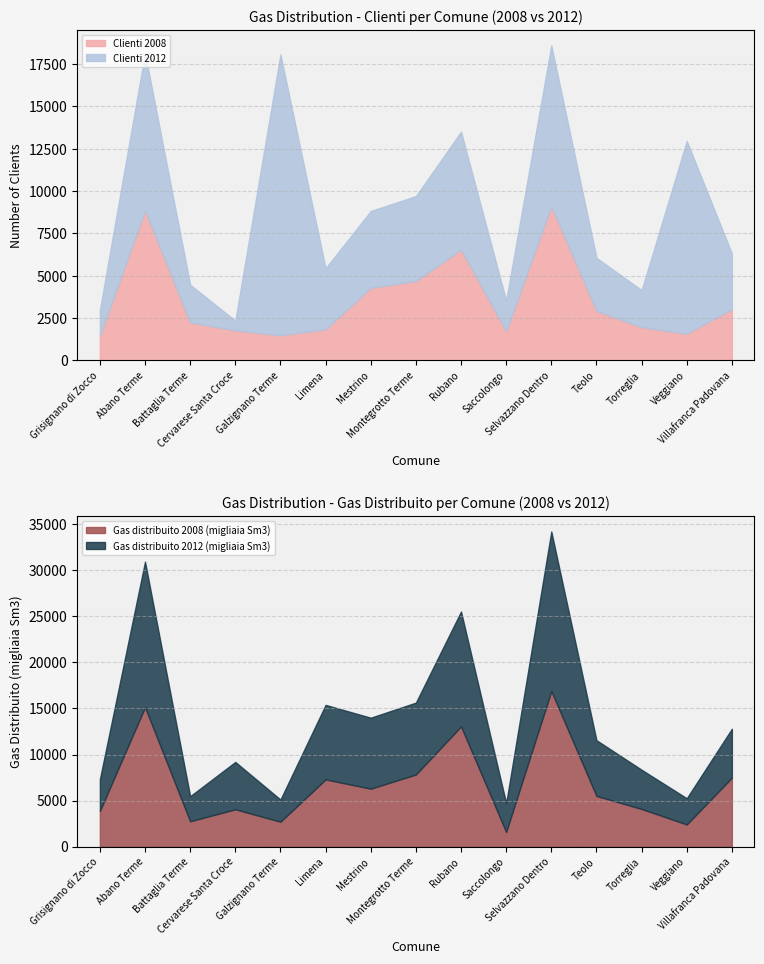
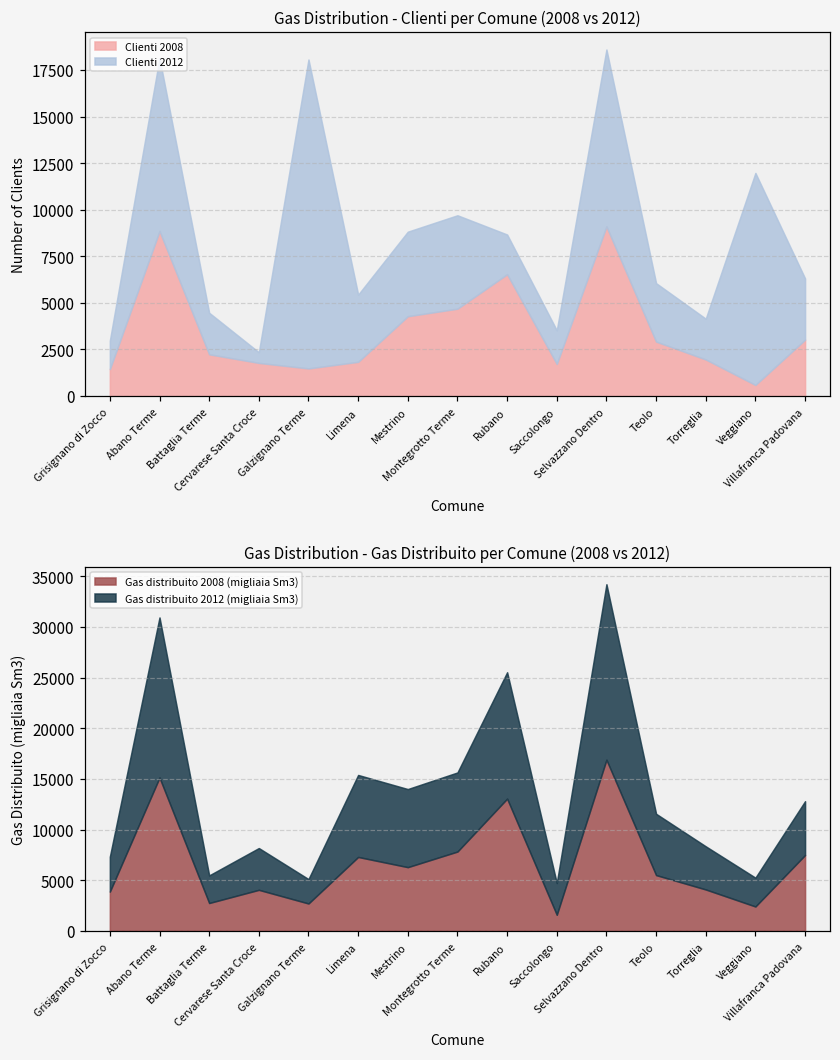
Gas Distribution - Clienti per Comune (2008 vs 2012), Clienti 2012, Rubano: 7000 -> 2100
Gas Distribution - Clienti per Comune (2008 vs 2012), Clienti 2008, Veggiano: 1600 -> 600
Gas Distribution - Gas Distribuito per Comune (2008 vs 2012), Gas distribuito 2012 (migliaia Sm3), Cervarese Santa Croce: 5000 -> 4000
